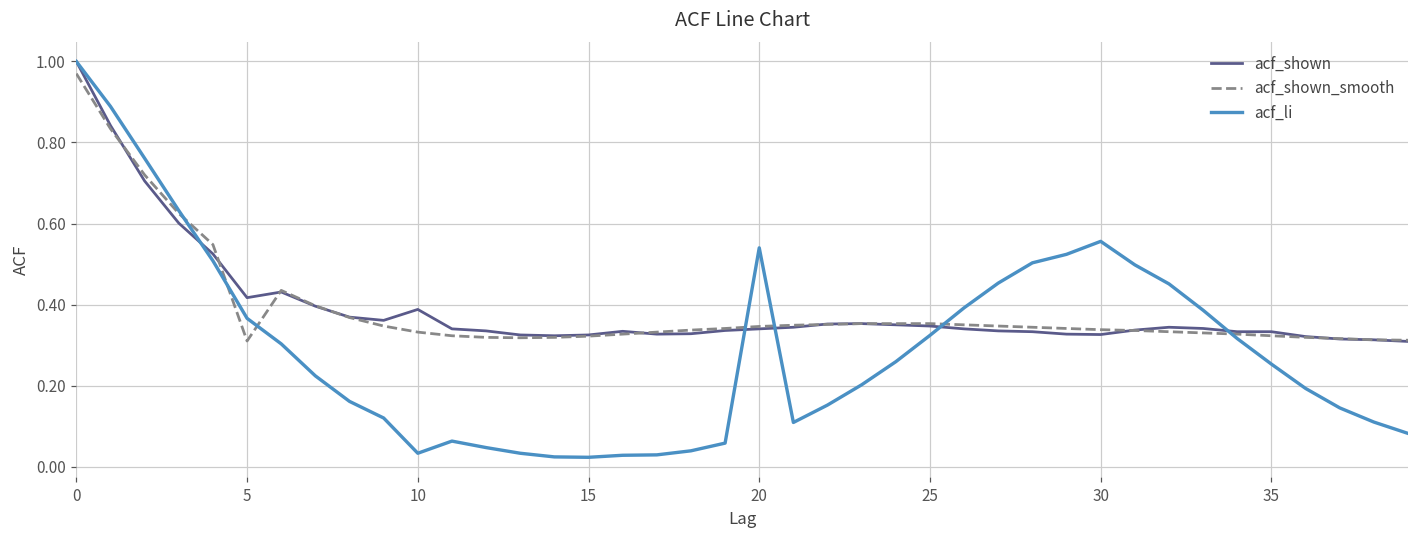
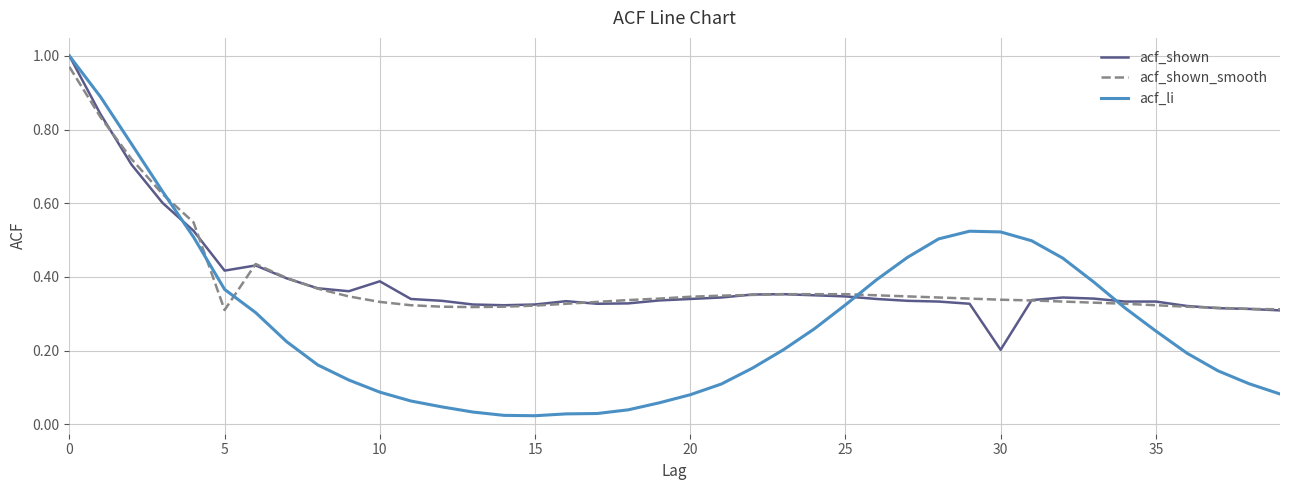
acf_li, 10: 0.03 -> 0.09
acf_li, 20: 0.54 -> 0.08
acf_shown, 30: 0.33 -> 0.20
acf_li, 30: 0.56 -> 0.52
